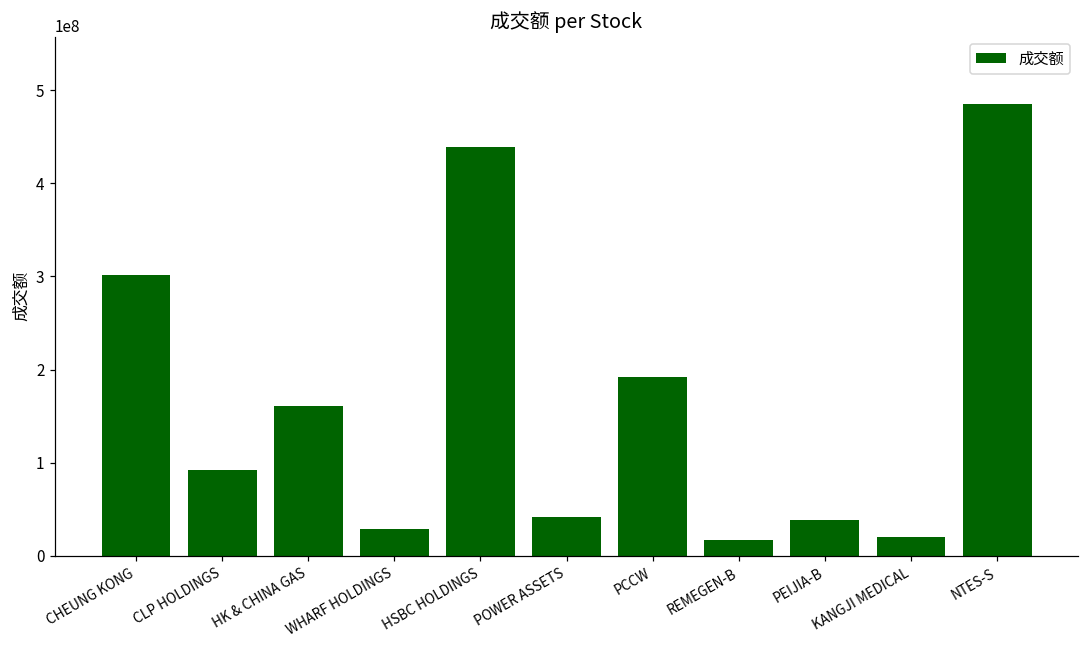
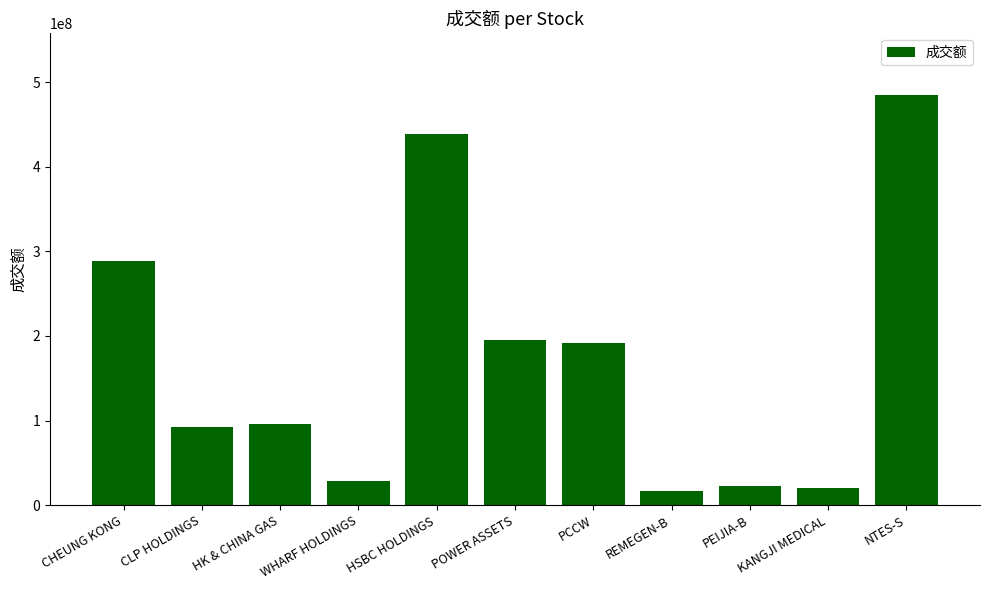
CHEUNG KONG: 300000000 -> 290000000
HK & CHINA GAS: 160000000 -> 100000000
POWER ASSETS: 40000000 -> 200000000
PEIJIA-B: 40000000 -> 20000000
